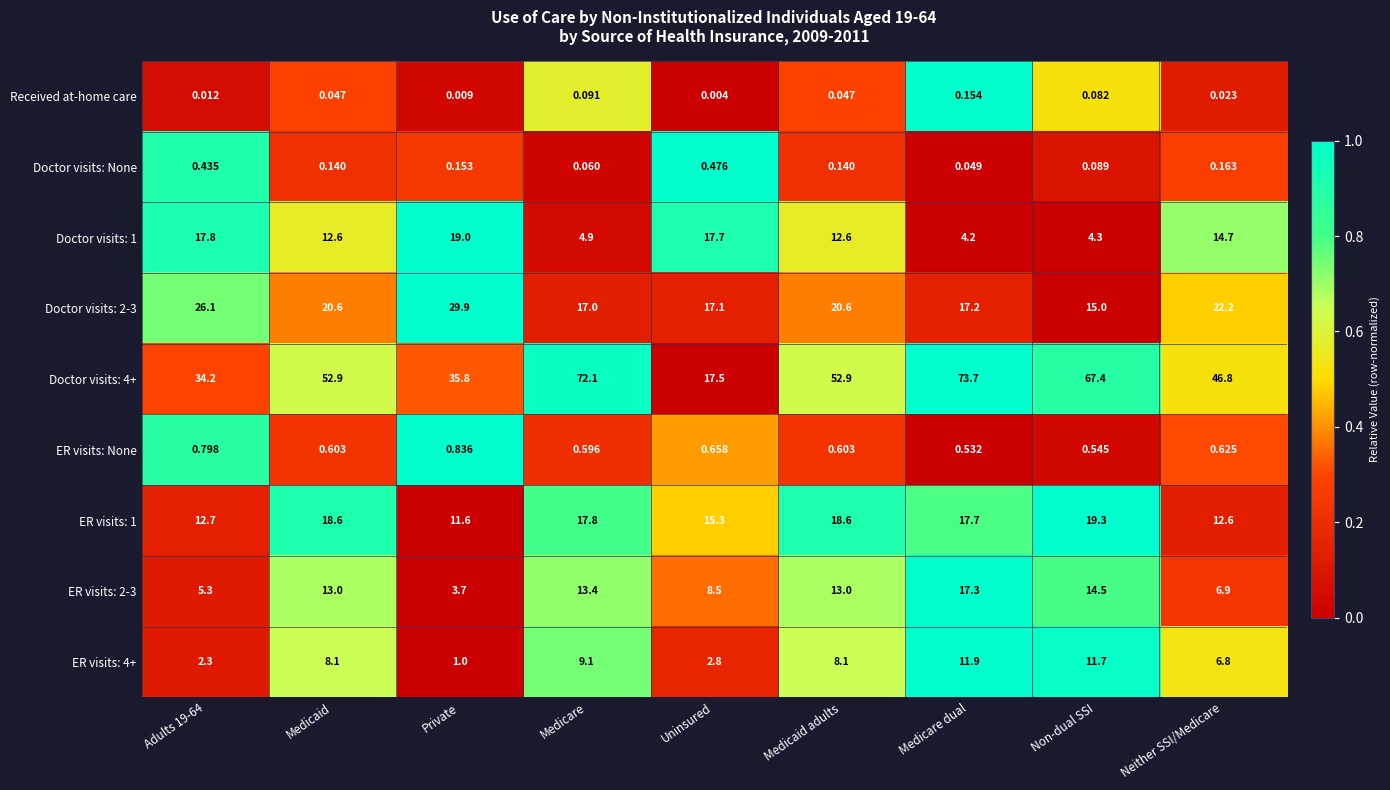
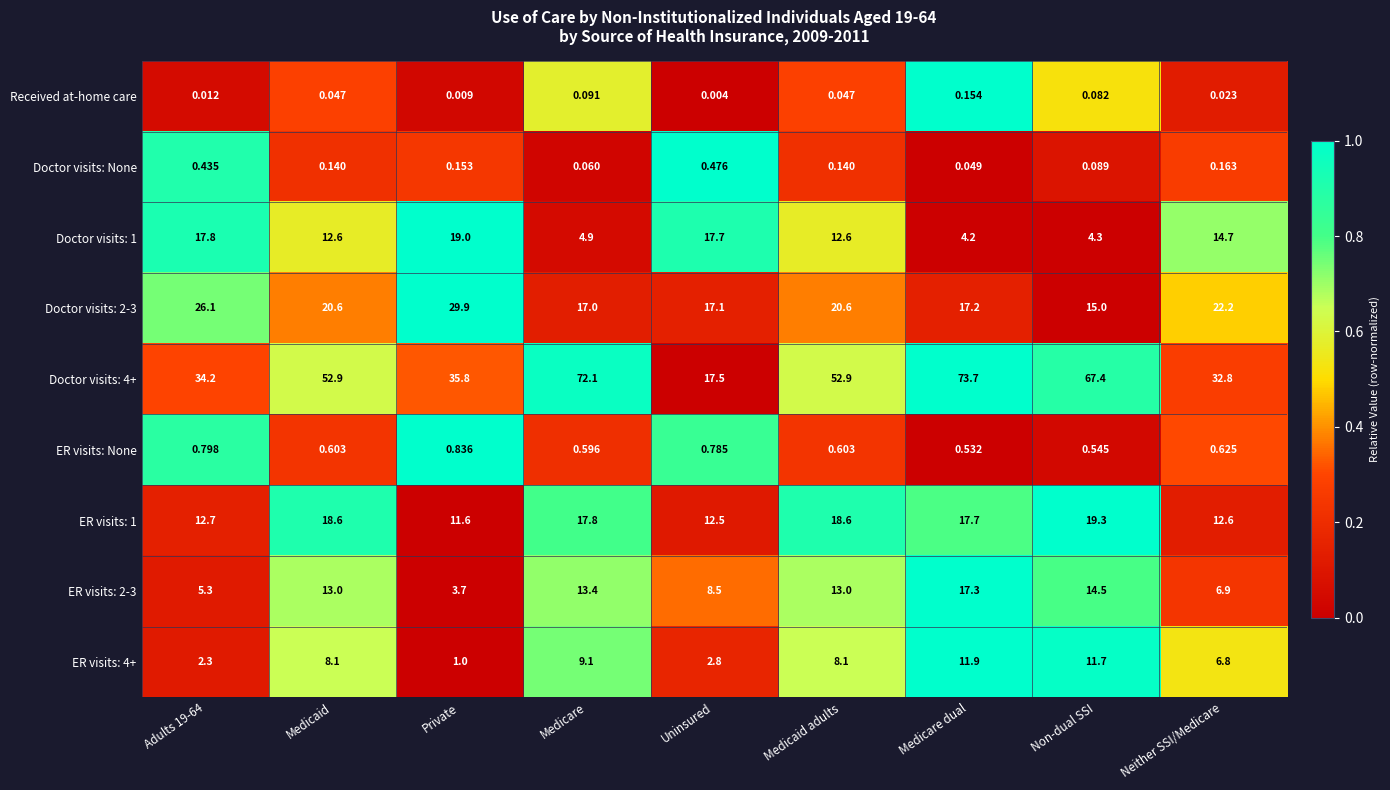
Doctor visits: 4+, Neither SSI/Medicare: 46.8 -> 32.8
ER visits: None, Uninsured: 0.658 -> 0.785
ER visits: 1, Uninsured: 15.3 -> 12.5
